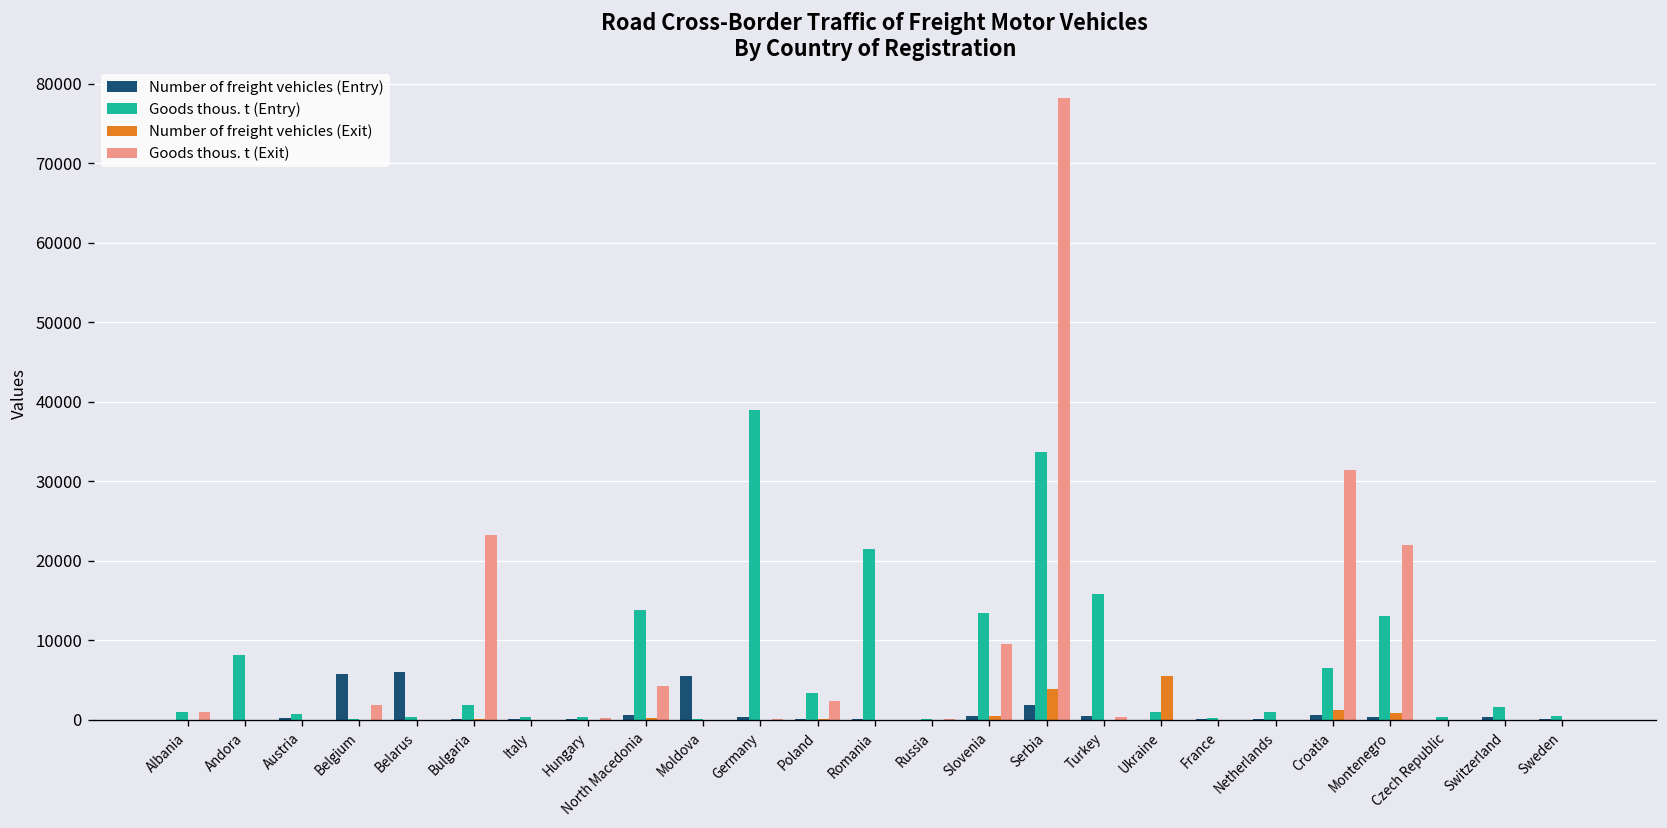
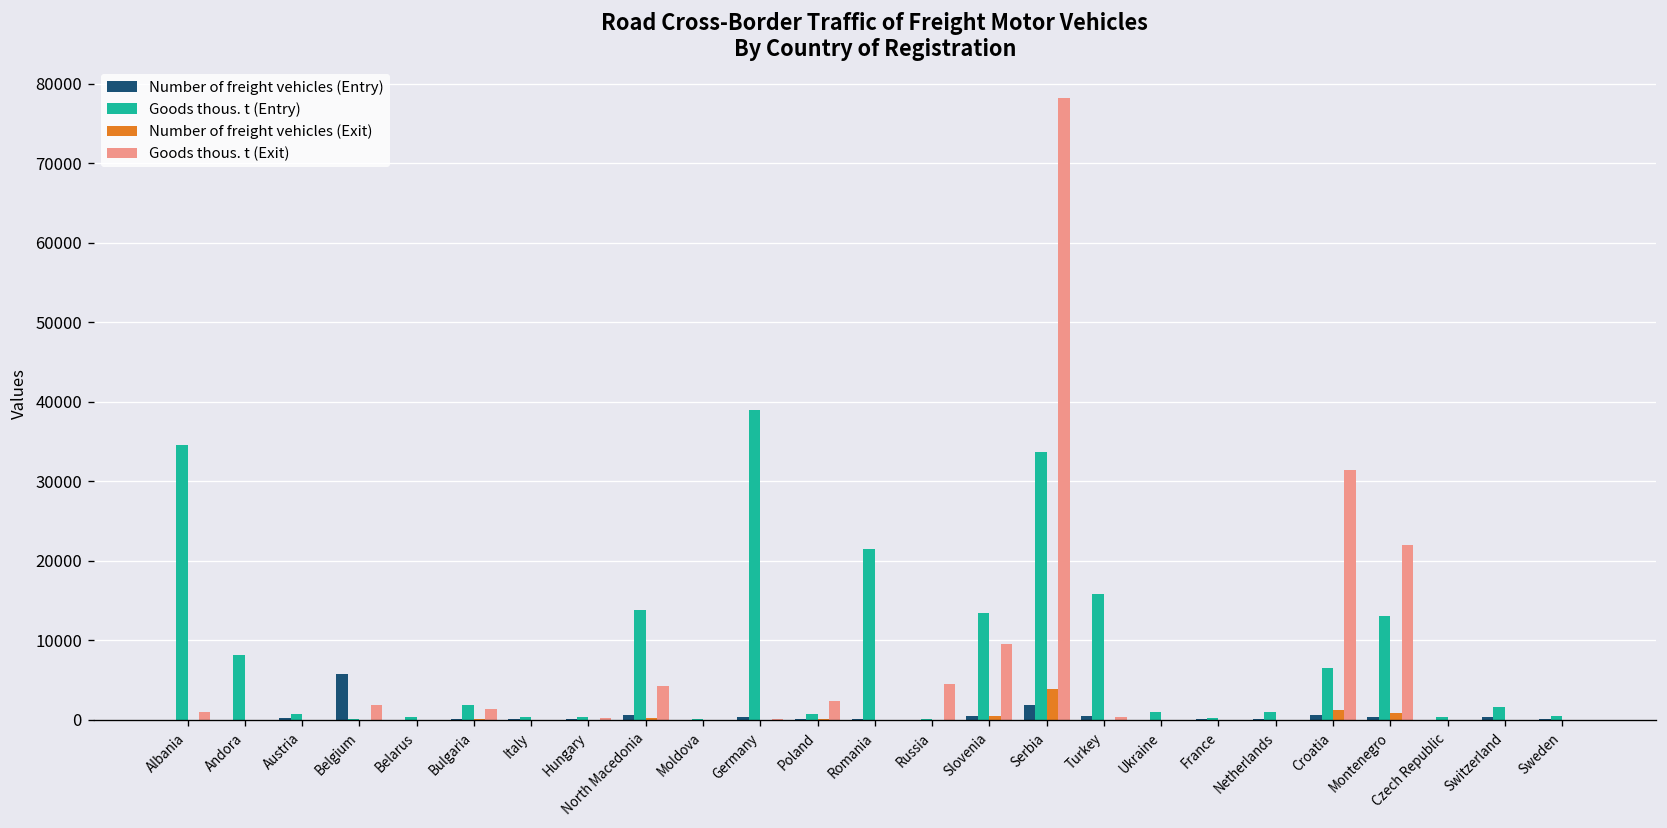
Goods thous. t (Entry), Albania: 1000 -> 35000
Number of freight vehicles (Entry), Belarus: 6000 -> 0
Goods thous. t (Exit), Bulgaria: 23000 -> 1000
Number of freight vehicles (Entry), Moldova: 5000 -> 0
Goods thous. t (Entry), Poland: 3000 -> 1000
Goods thous. t (Exit), Russia: 0 -> 5000
Number of freight vehicles (Exit), Ukraine: 6000 -> 0
